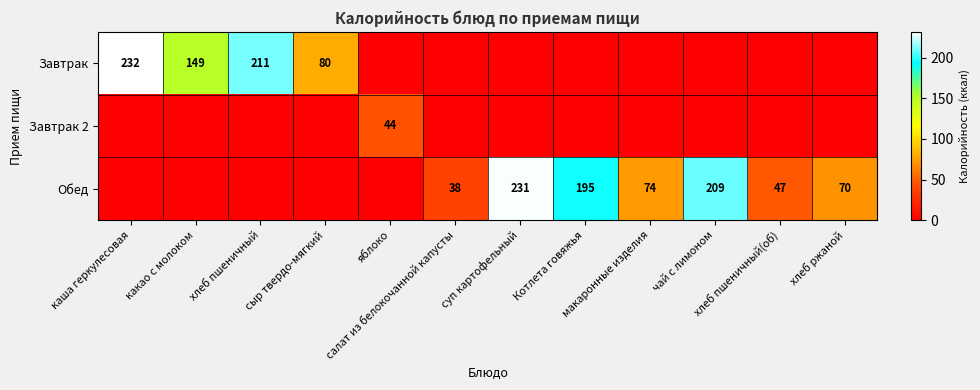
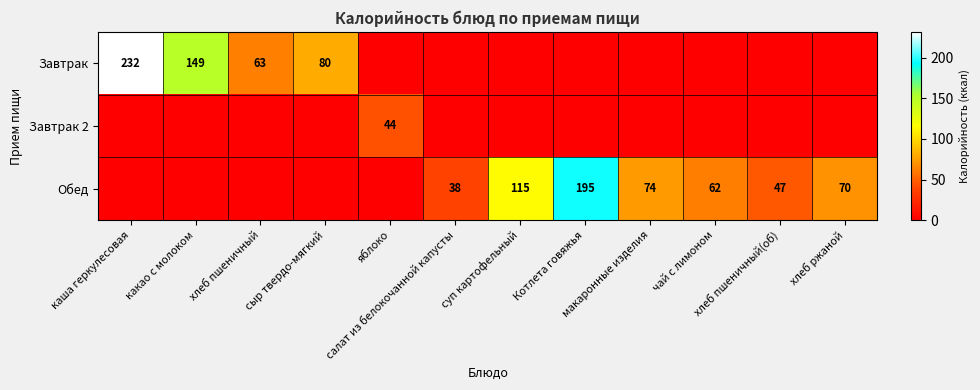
Завтрак, хлеб пшеничный: 211 -> 63
Обед, суп картофельный: 231 -> 115
Обед, чай с лимоном: 209 -> 62
